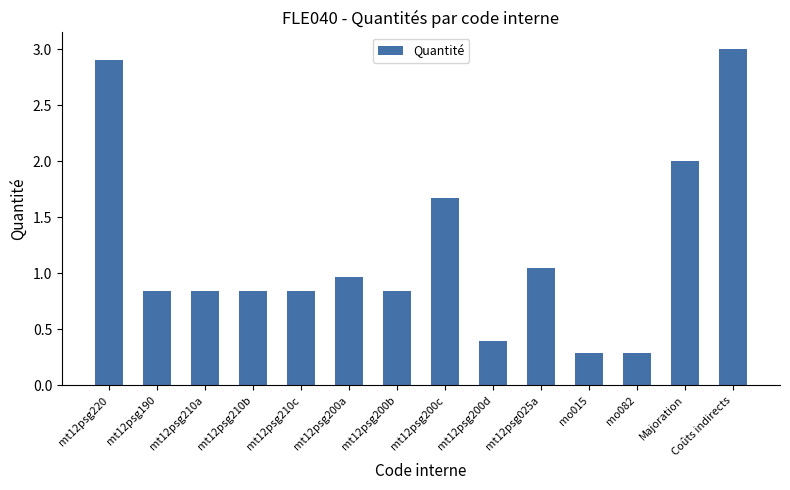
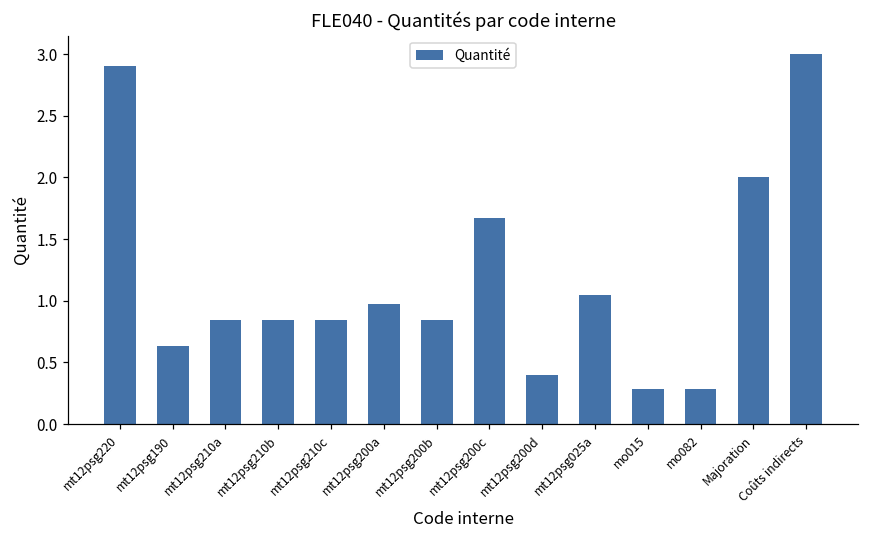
mt12psg190: 0.84 -> 0.63
